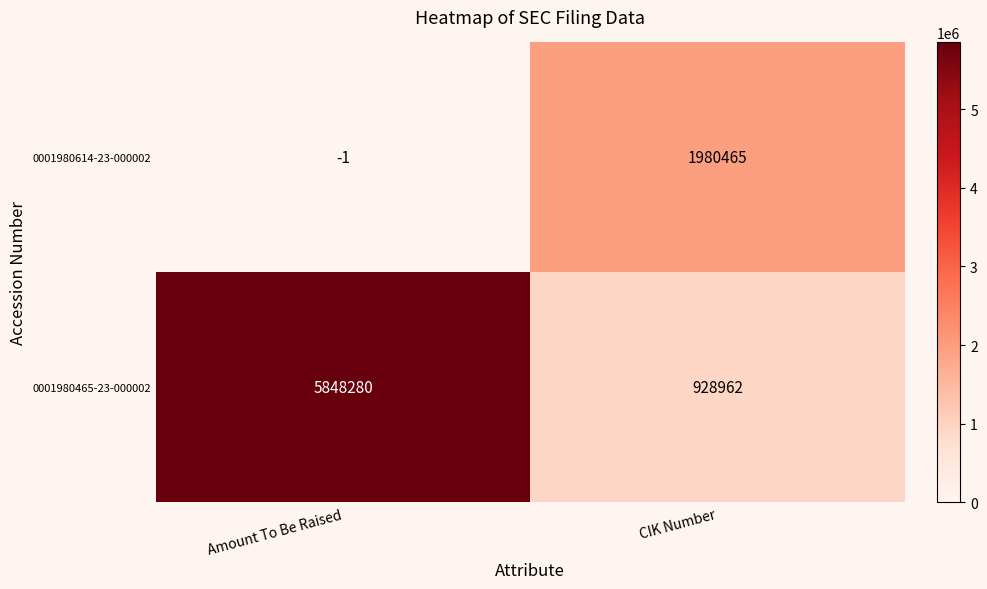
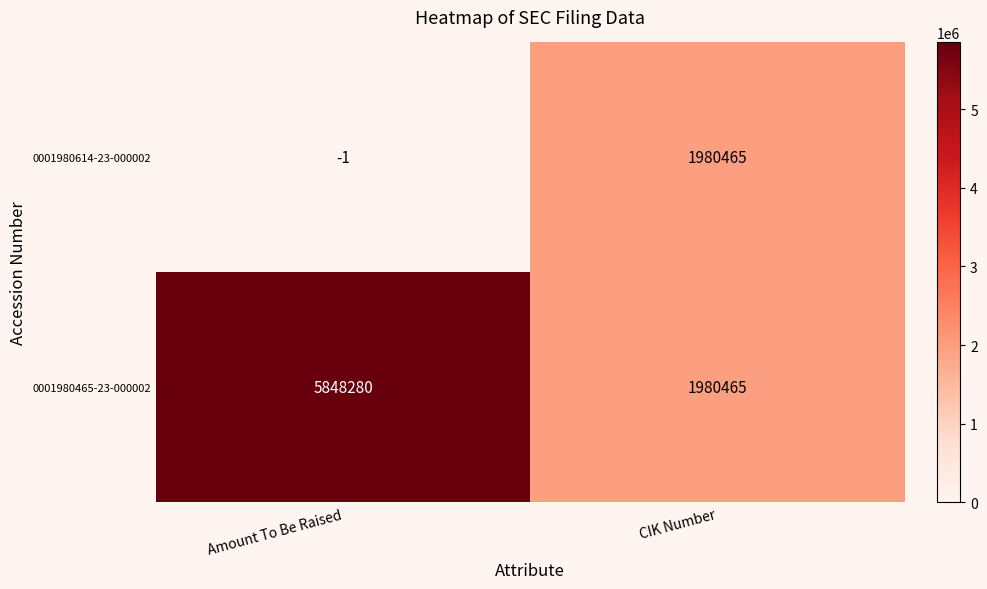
0001980465-23-000002, CIK Number: 928962 -> 1980465
